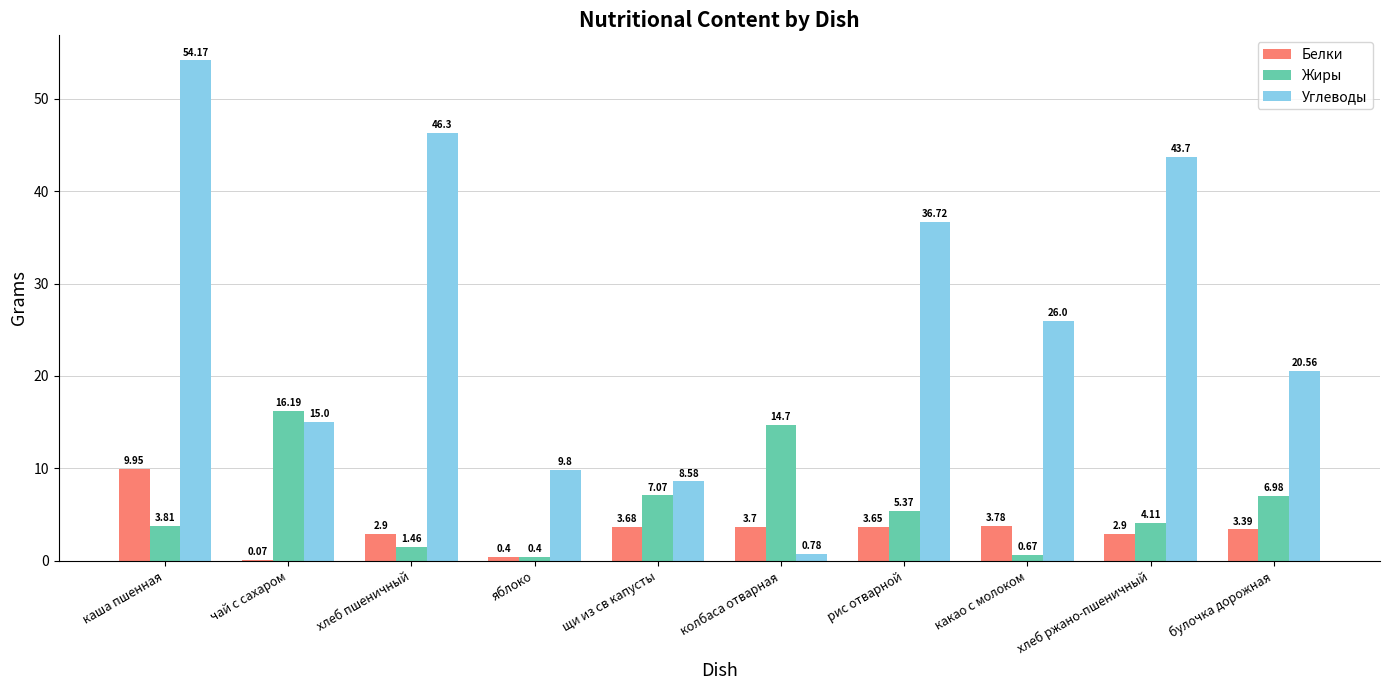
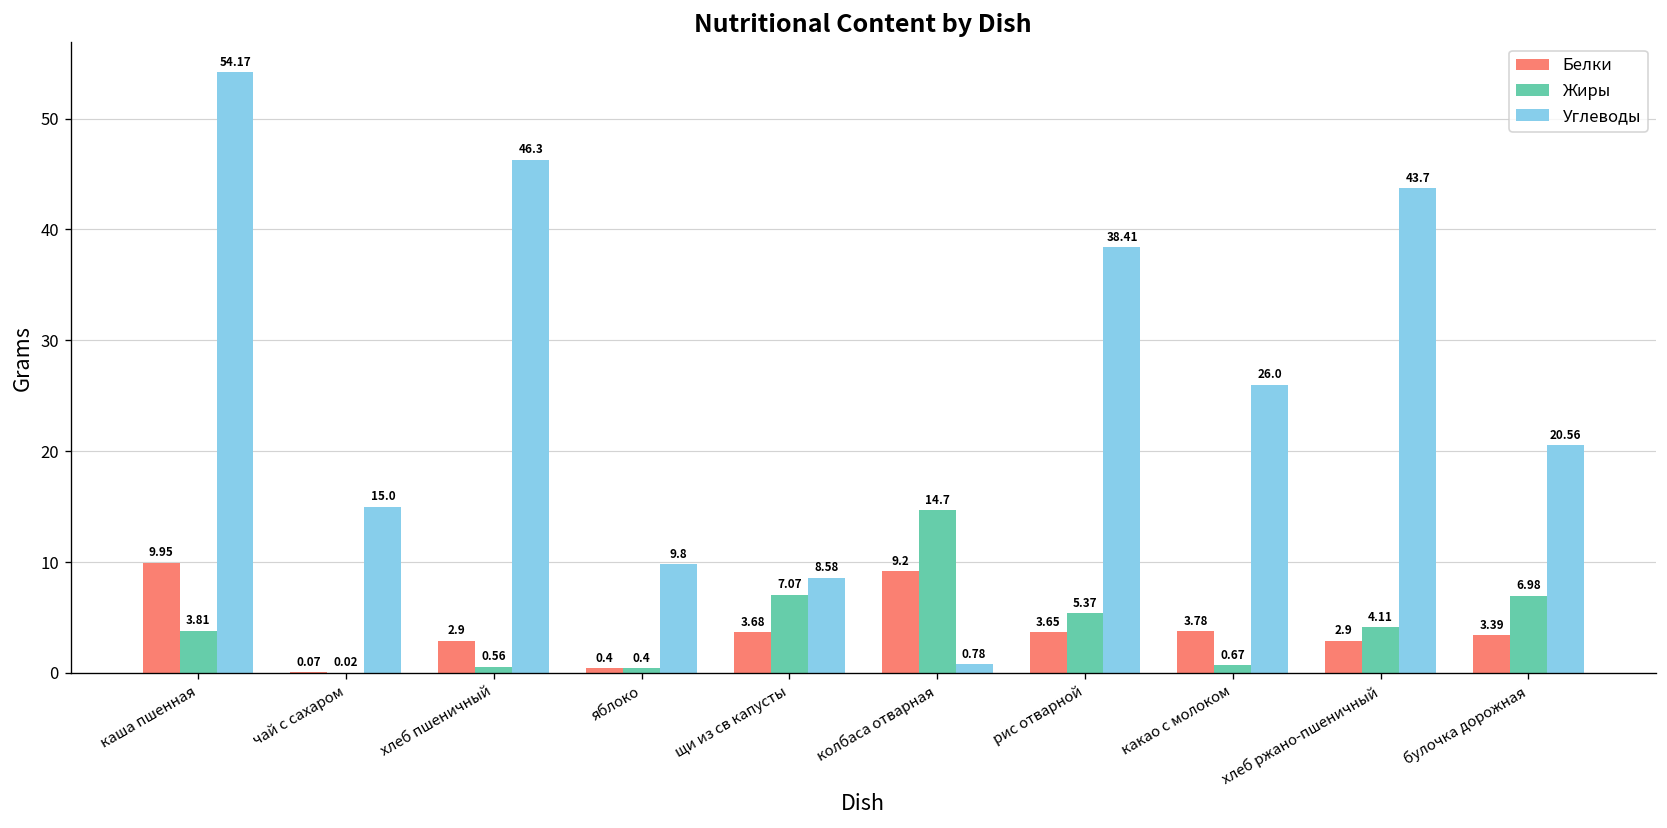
Жиры, чай с сахаром: 16.19 -> 0.02
Жиры, хлеб пшеничный: 1.46 -> 0.56
Белки, колбаса отварная: 3.7 -> 9.2
Углеводы, рис отварной: 36.72 -> 38.41
